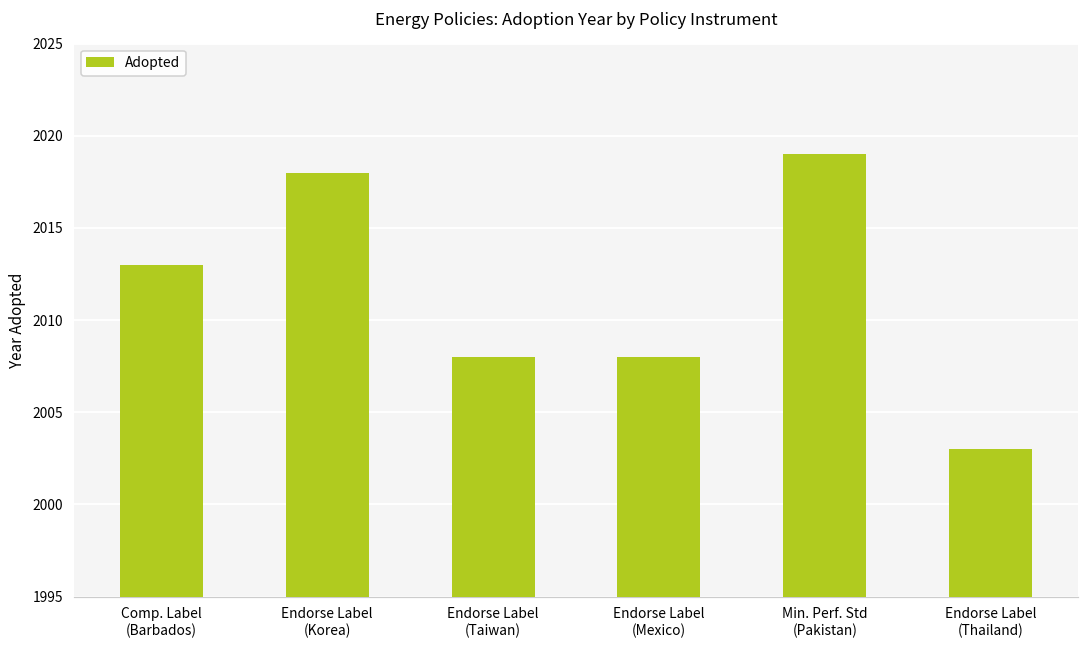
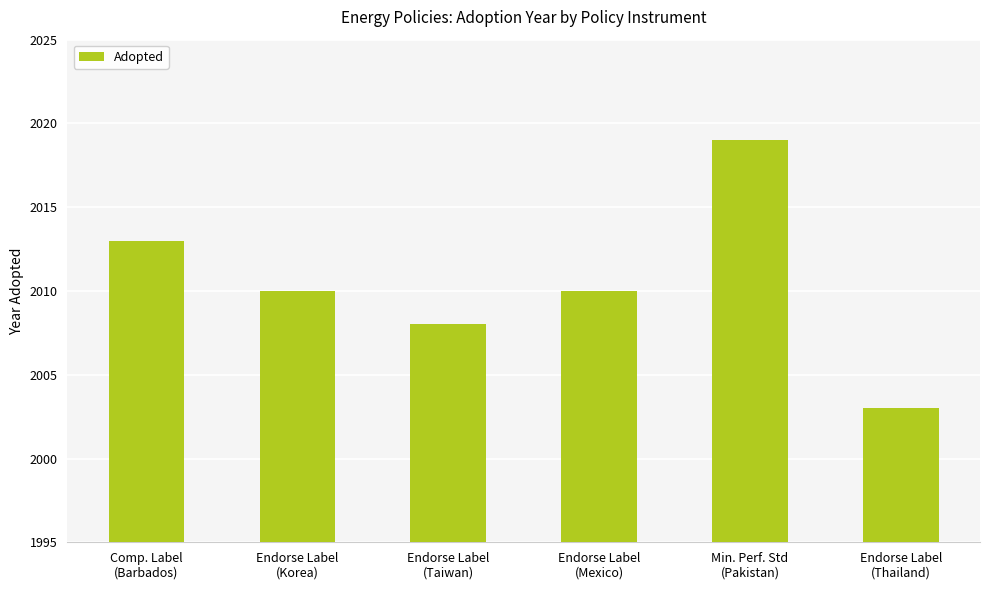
Endorse Label (Korea): 2018 -> 2010
Endorse Label (Mexico): 2008 -> 2010
